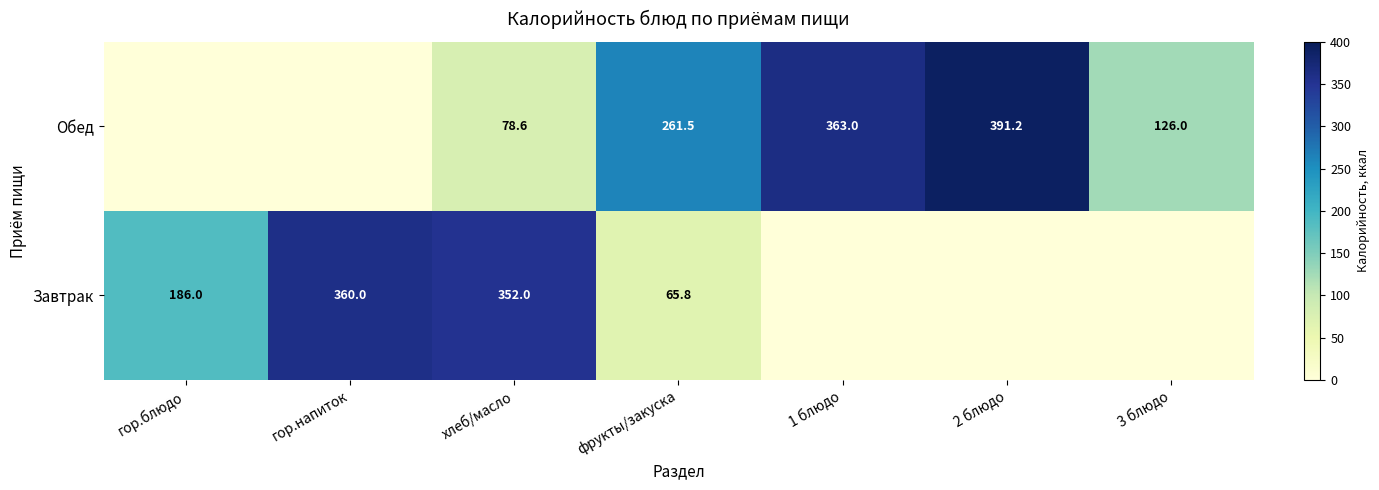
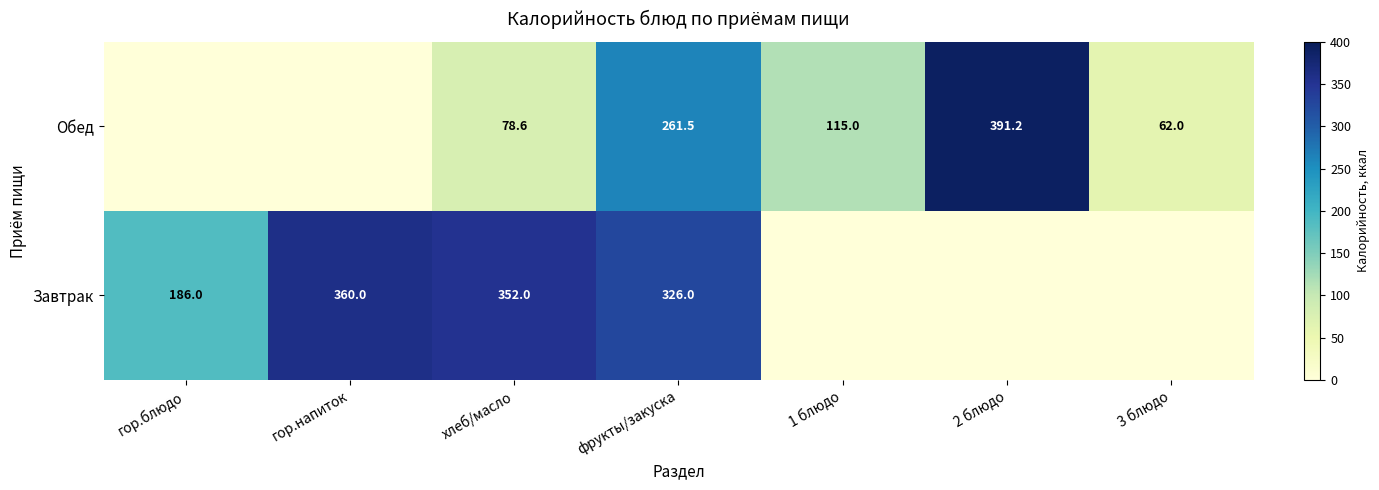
Обед, 1 блюдо: 363.0 -> 115.0
Обед, 3 блюдо: 126.0 -> 62.0
Завтрак, фрукты/закуска: 65.8 -> 326.0
